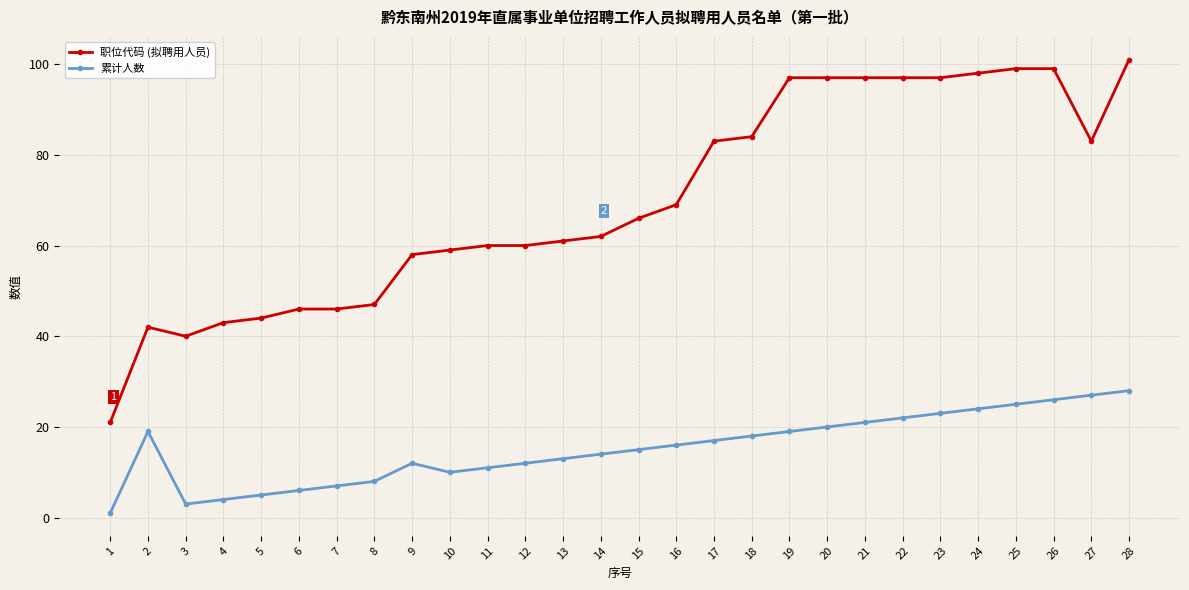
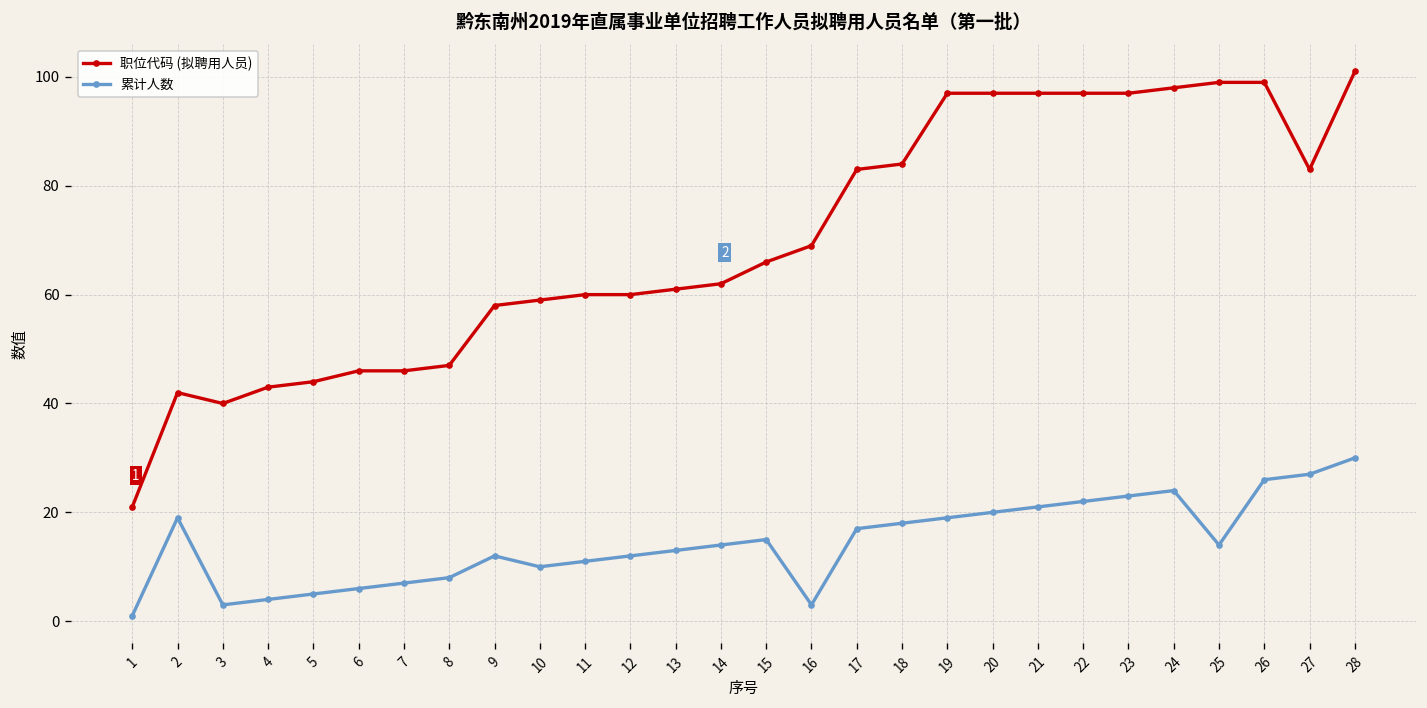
累计人数, 16: 16 -> 3
累计人数, 25: 25 -> 14
累计人数, 28: 28 -> 30
